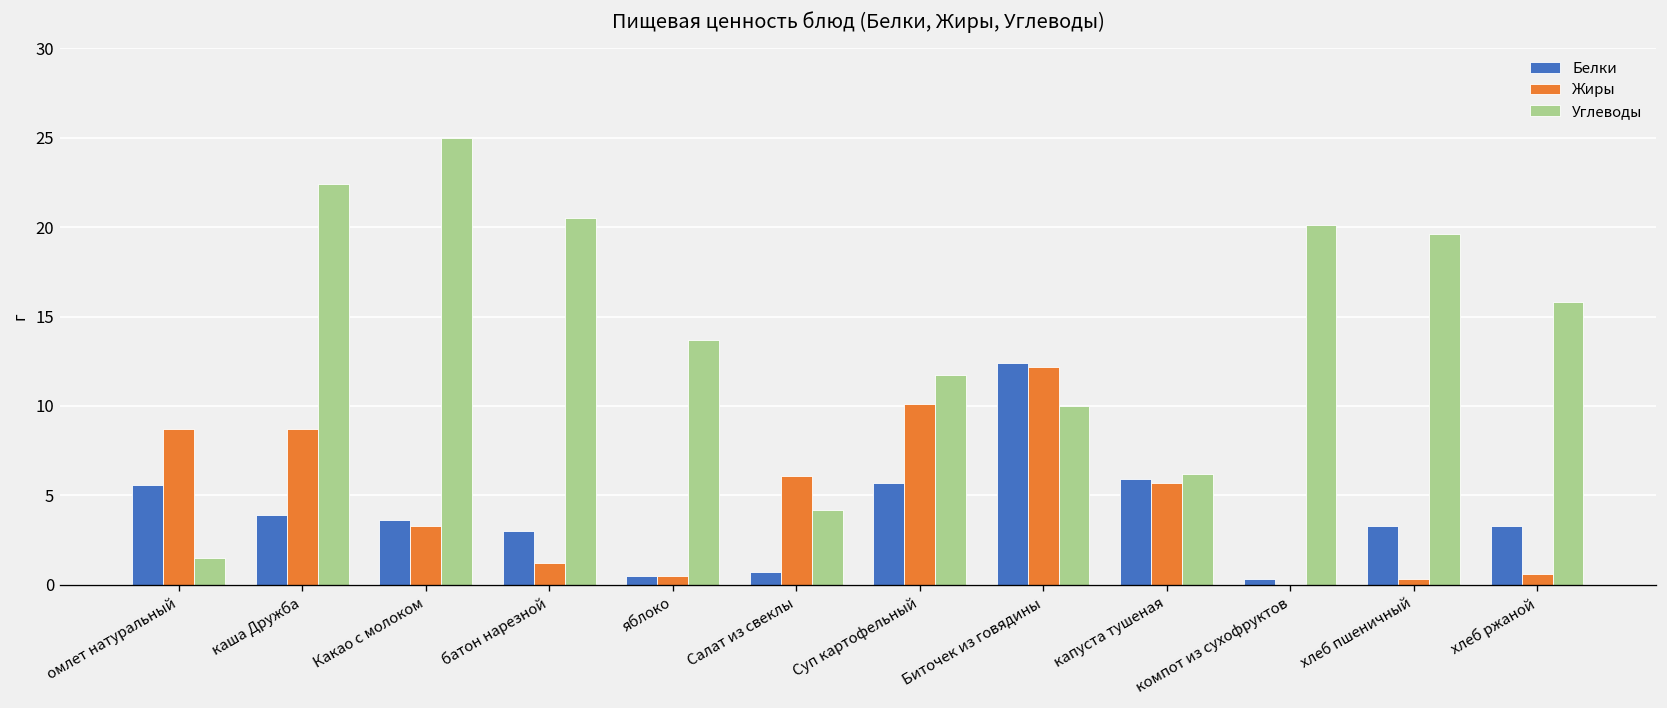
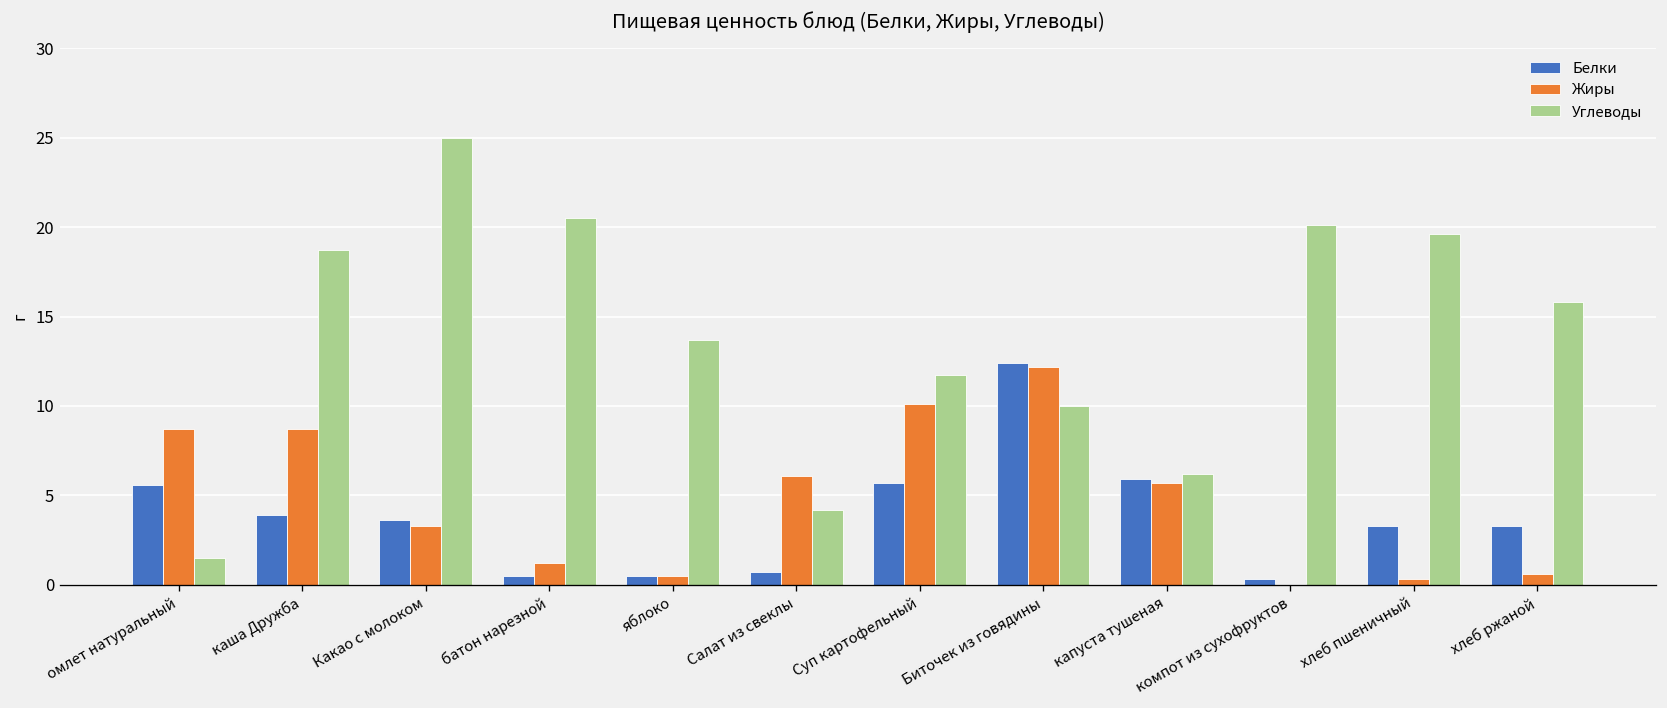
Углеводы, каша Дружба: 22.4 -> 18.7
Белки, батон нарезной: 3.0 -> 0.5
